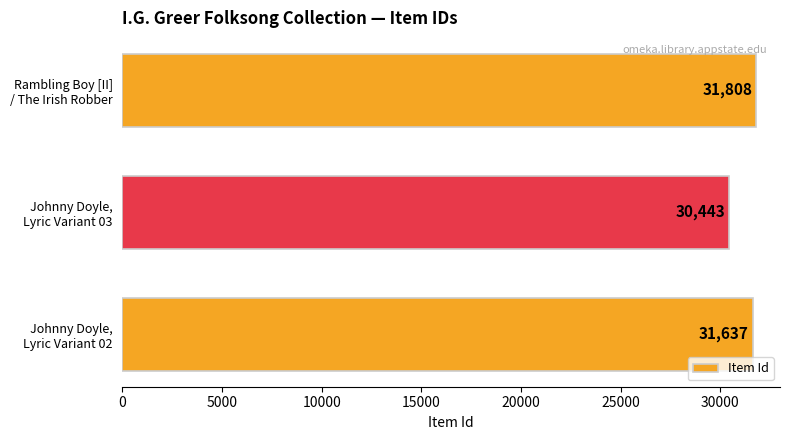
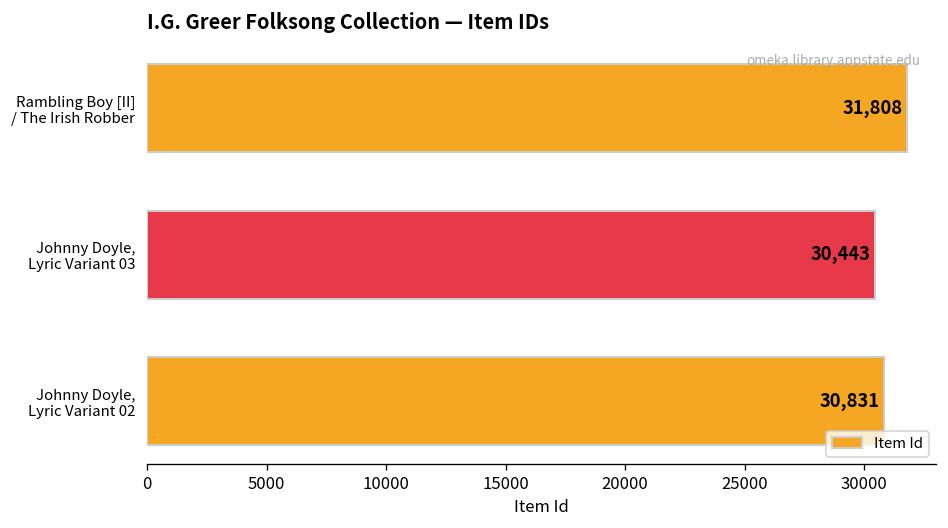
Johnny Doyle, Lyric Variant 02: 31,637 -> 30,831
